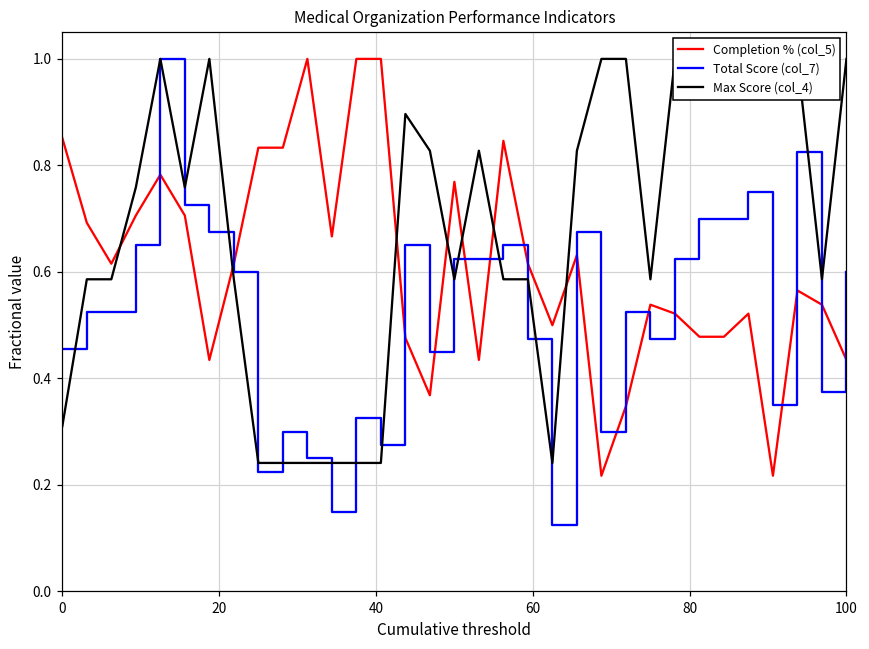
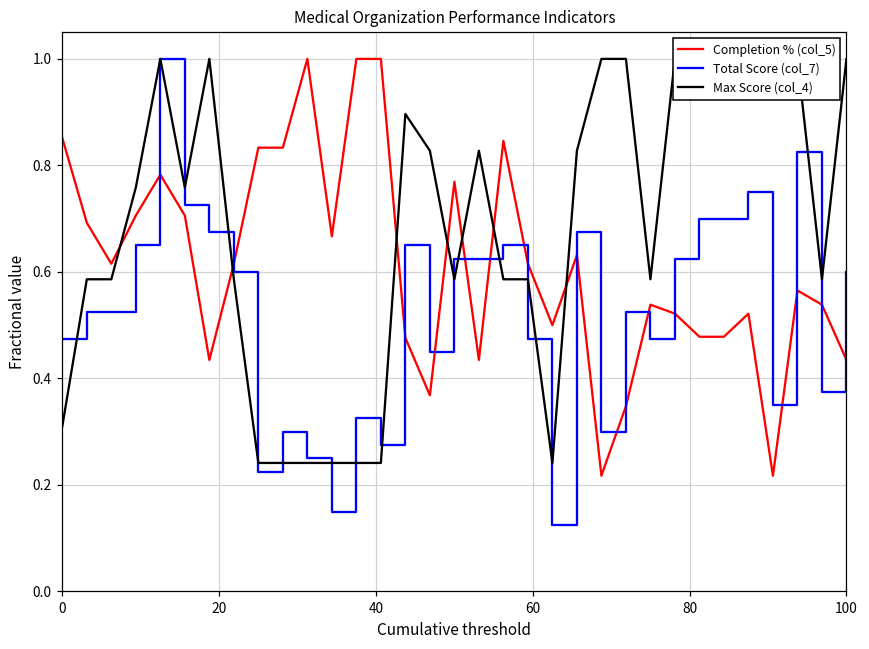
Total Score (col_7), 0: 0.45 -> 0.48
